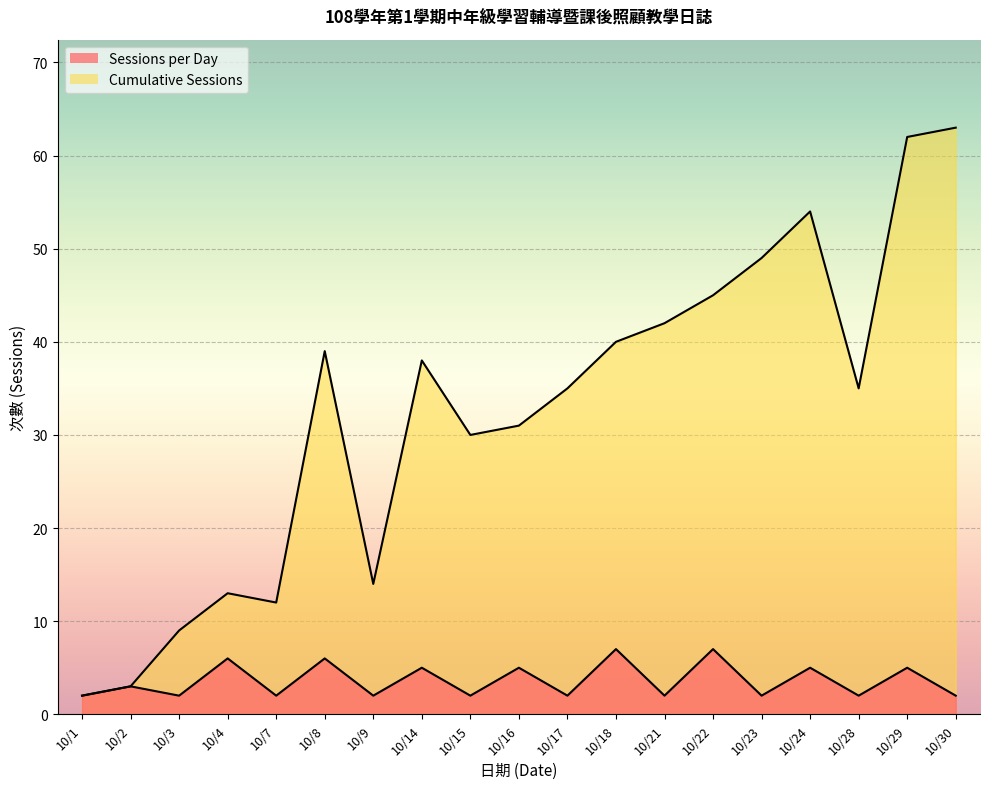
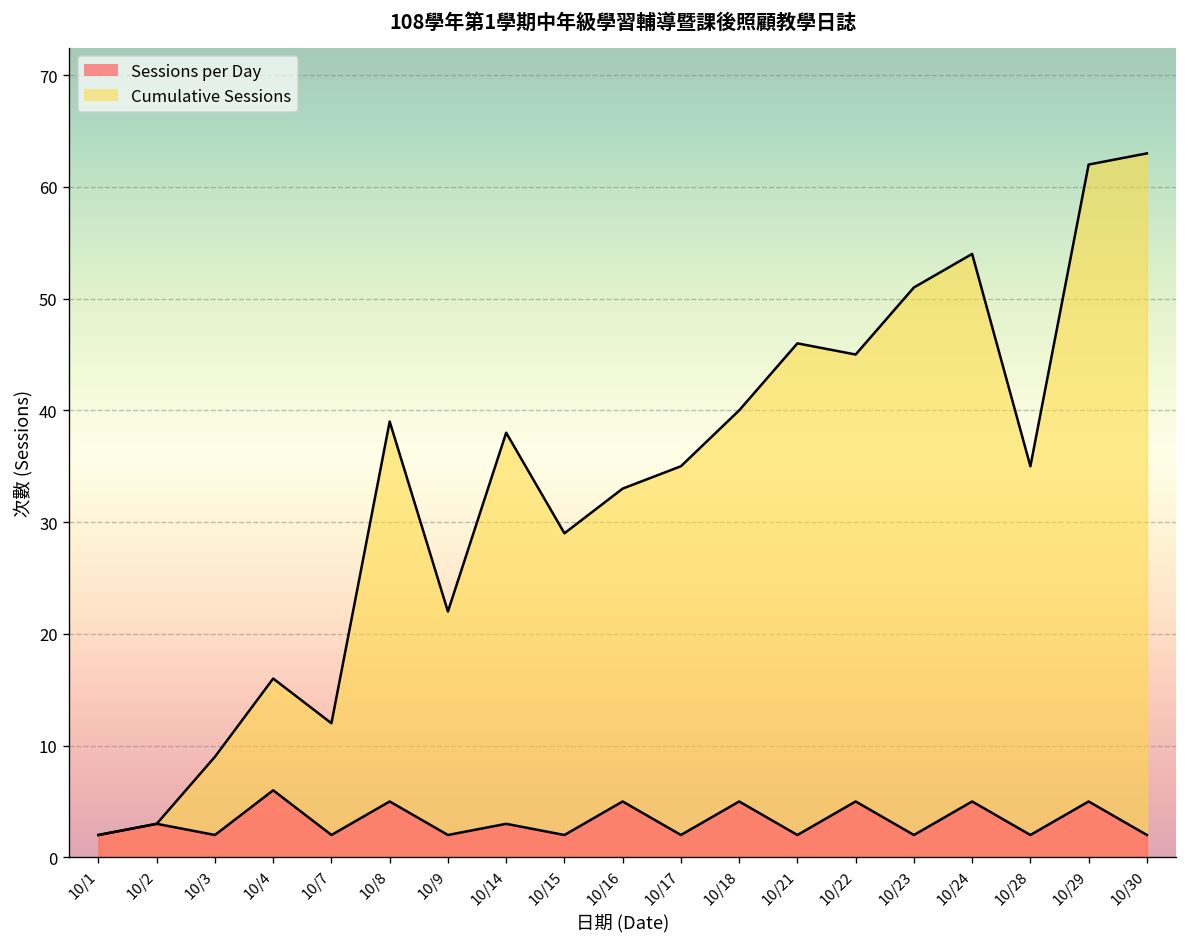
Cumulative Sessions, 10/4: 13 -> 16
Sessions per Day, 10/8: 6 -> 5
Cumulative Sessions, 10/9: 14 -> 22
Sessions per Day, 10/14: 5 -> 3
Cumulative Sessions, 10/15: 30 -> 29
Cumulative Sessions, 10/16: 31 -> 33
Sessions per Day, 10/18: 7 -> 5
Cumulative Sessions, 10/21: 42 -> 46
Sessions per Day, 10/22: 7 -> 5
Cumulative Sessions, 10/23: 49 -> 51
